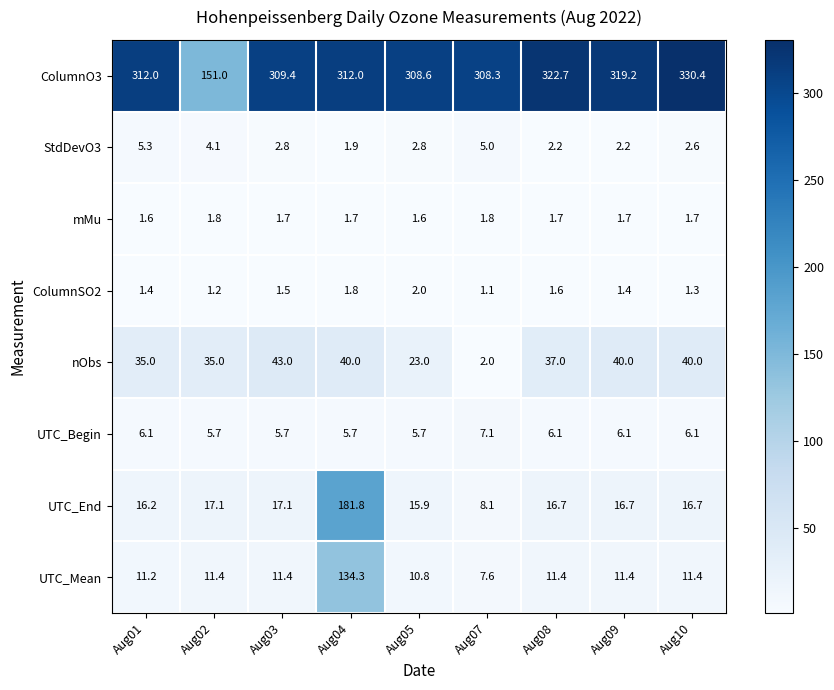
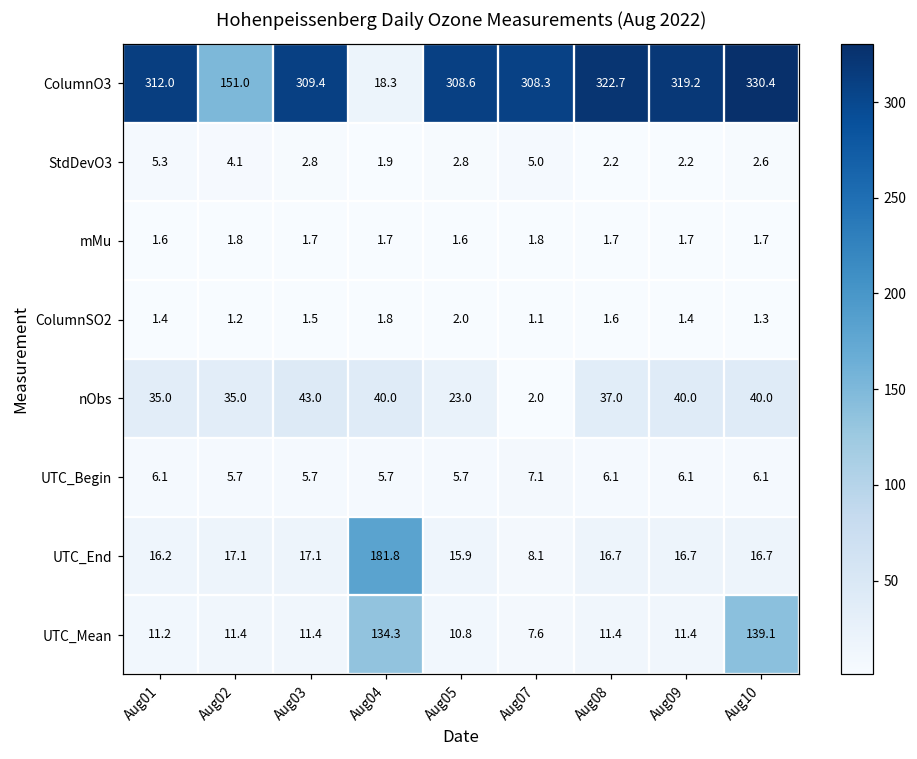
ColumnO3, Aug04: 312.0 -> 18.3
UTC_Mean, Aug10: 11.4 -> 139.1
